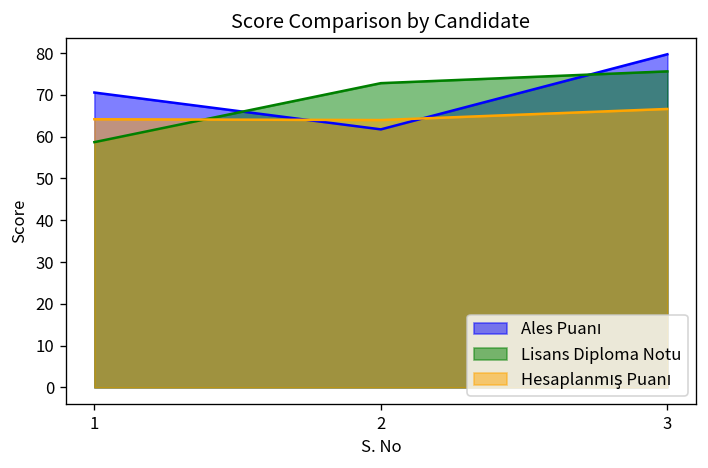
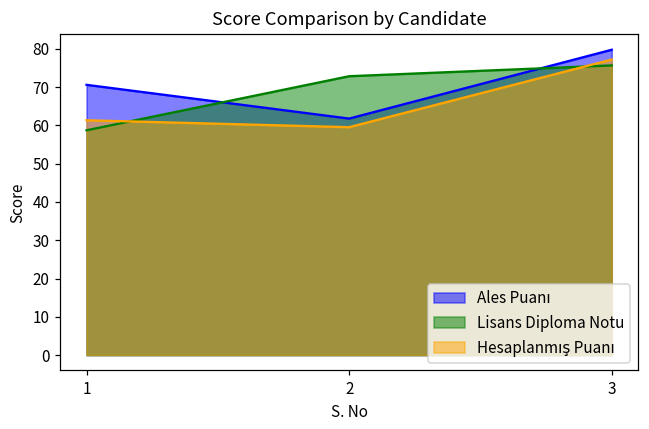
Hesaplanmış Puanı, 1: 64 -> 61
Hesaplanmış Puanı, 2: 64 -> 60
Hesaplanmış Puanı, 3: 67 -> 77
